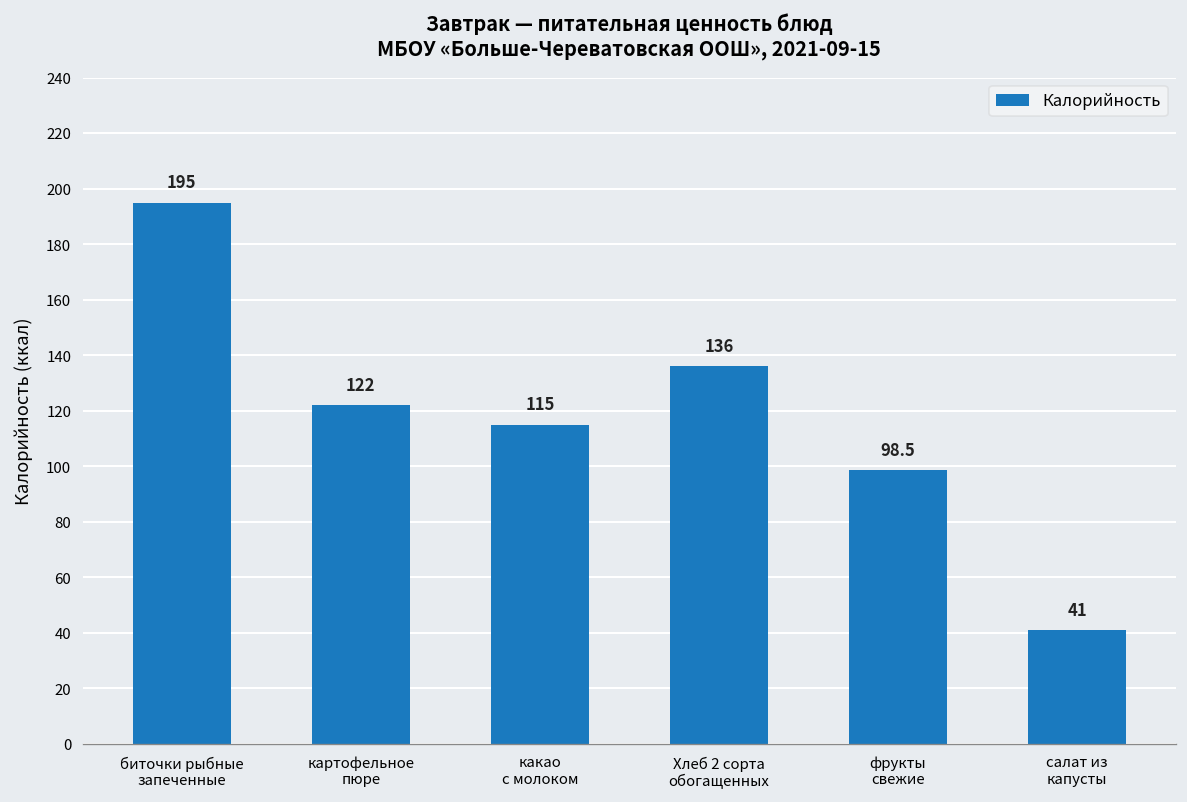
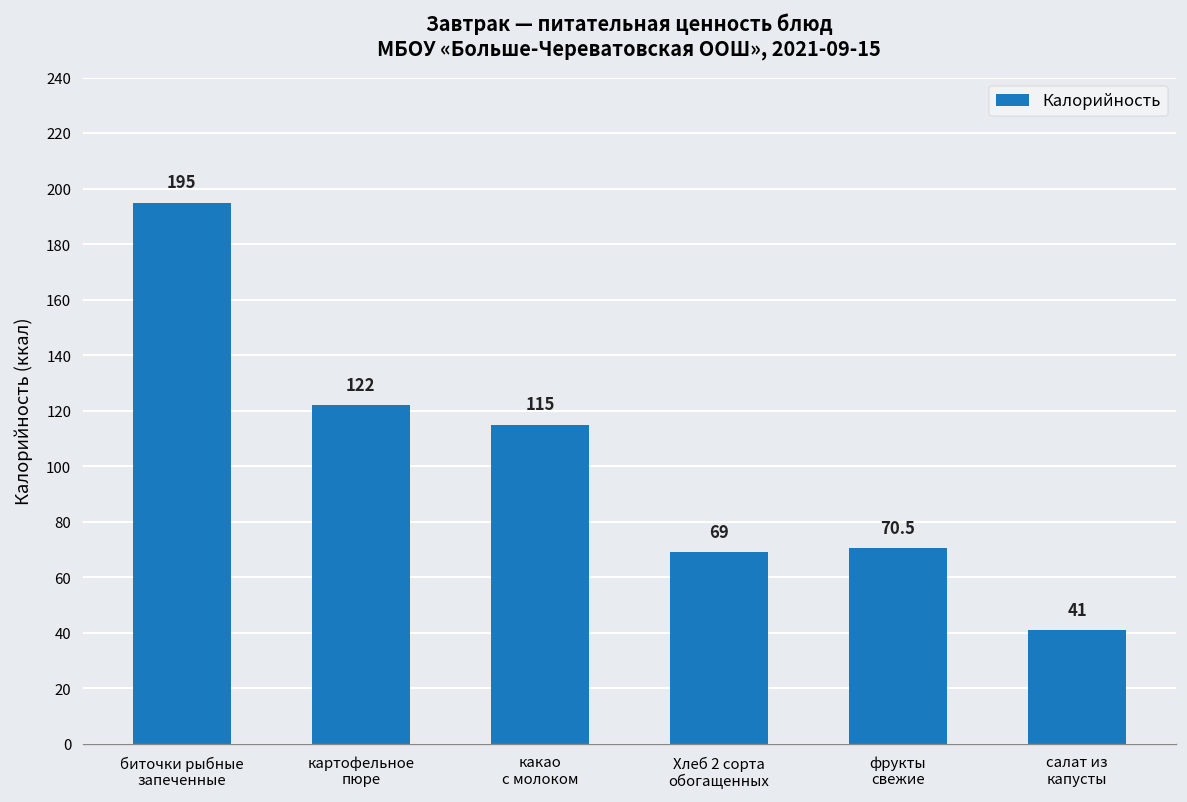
Хлеб 2 сорта обогащенных: 136 -> 69
фрукты свежие: 98.5 -> 70.5
